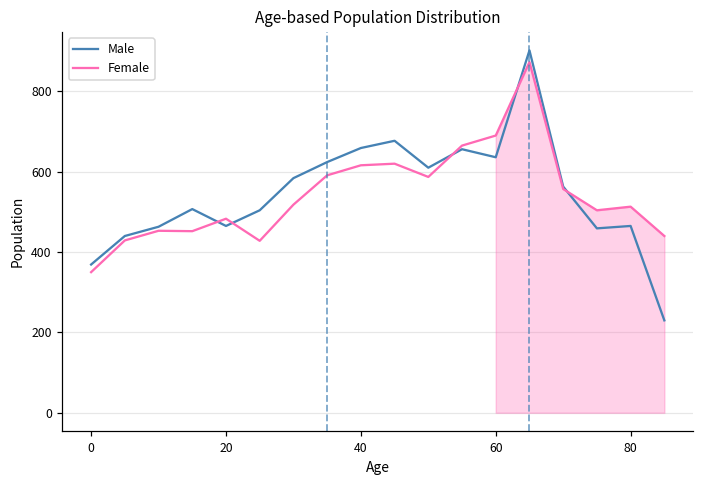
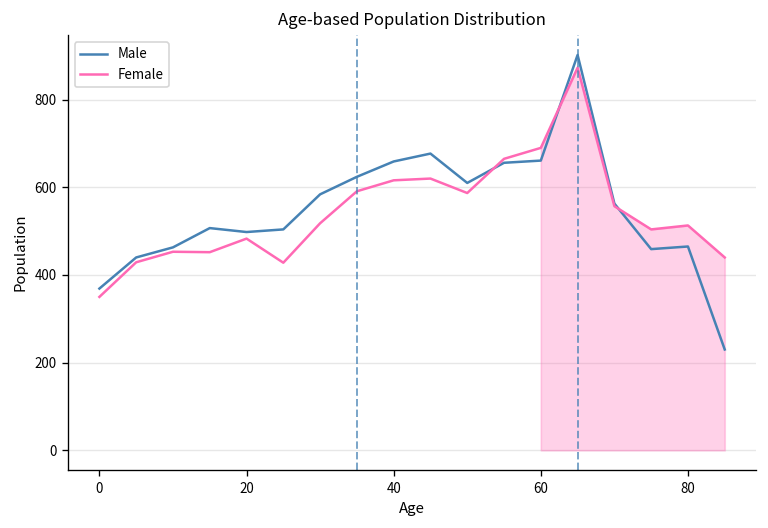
Male, 20: 470 -> 500
Male, 60: 640 -> 660
